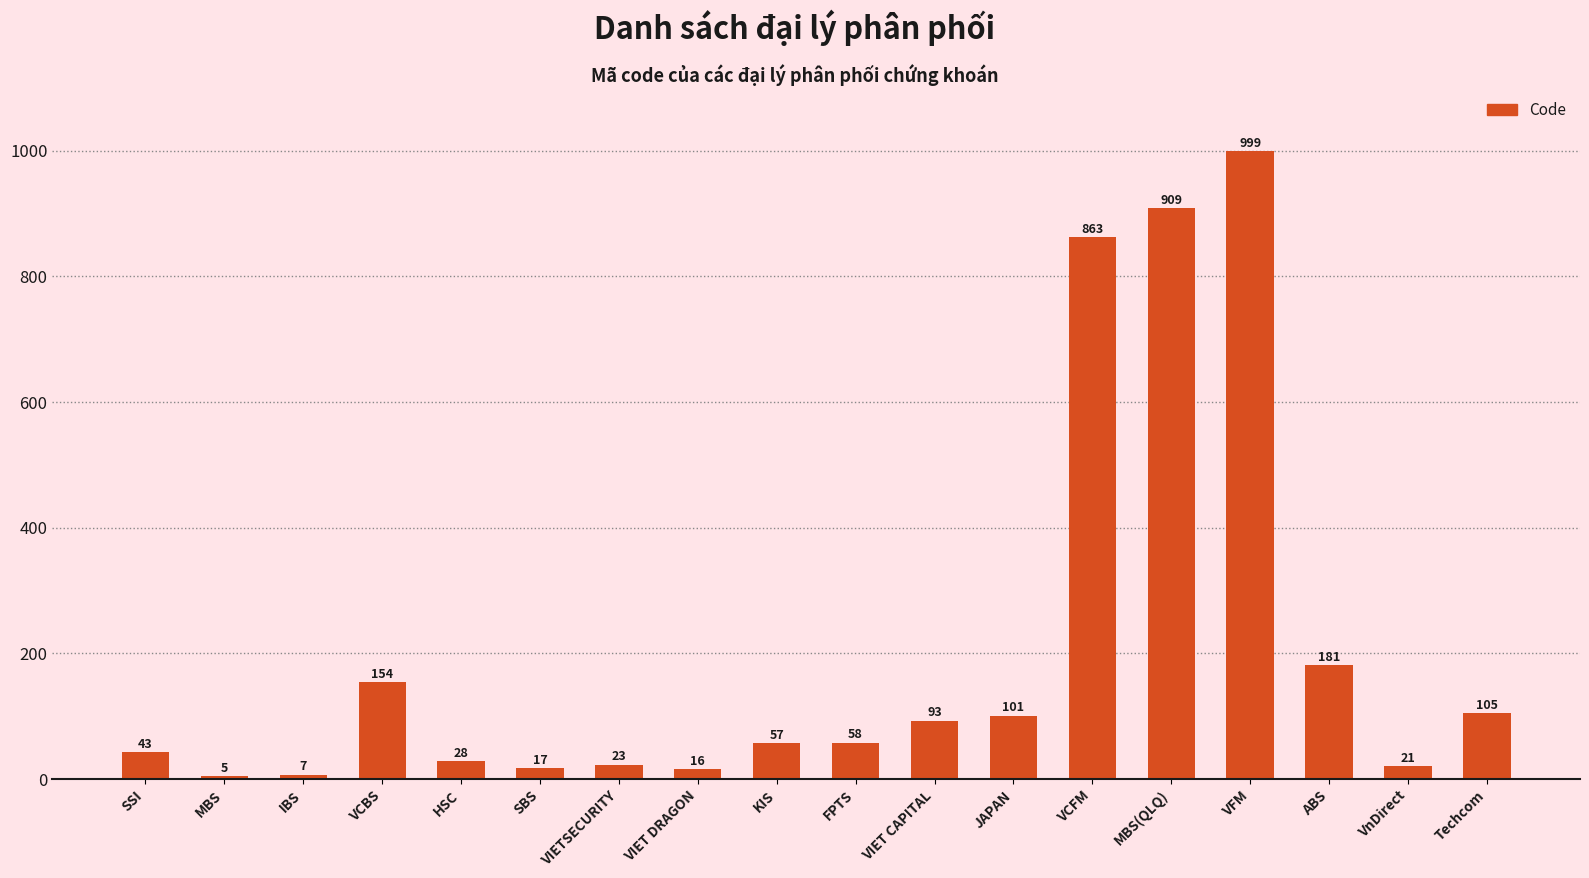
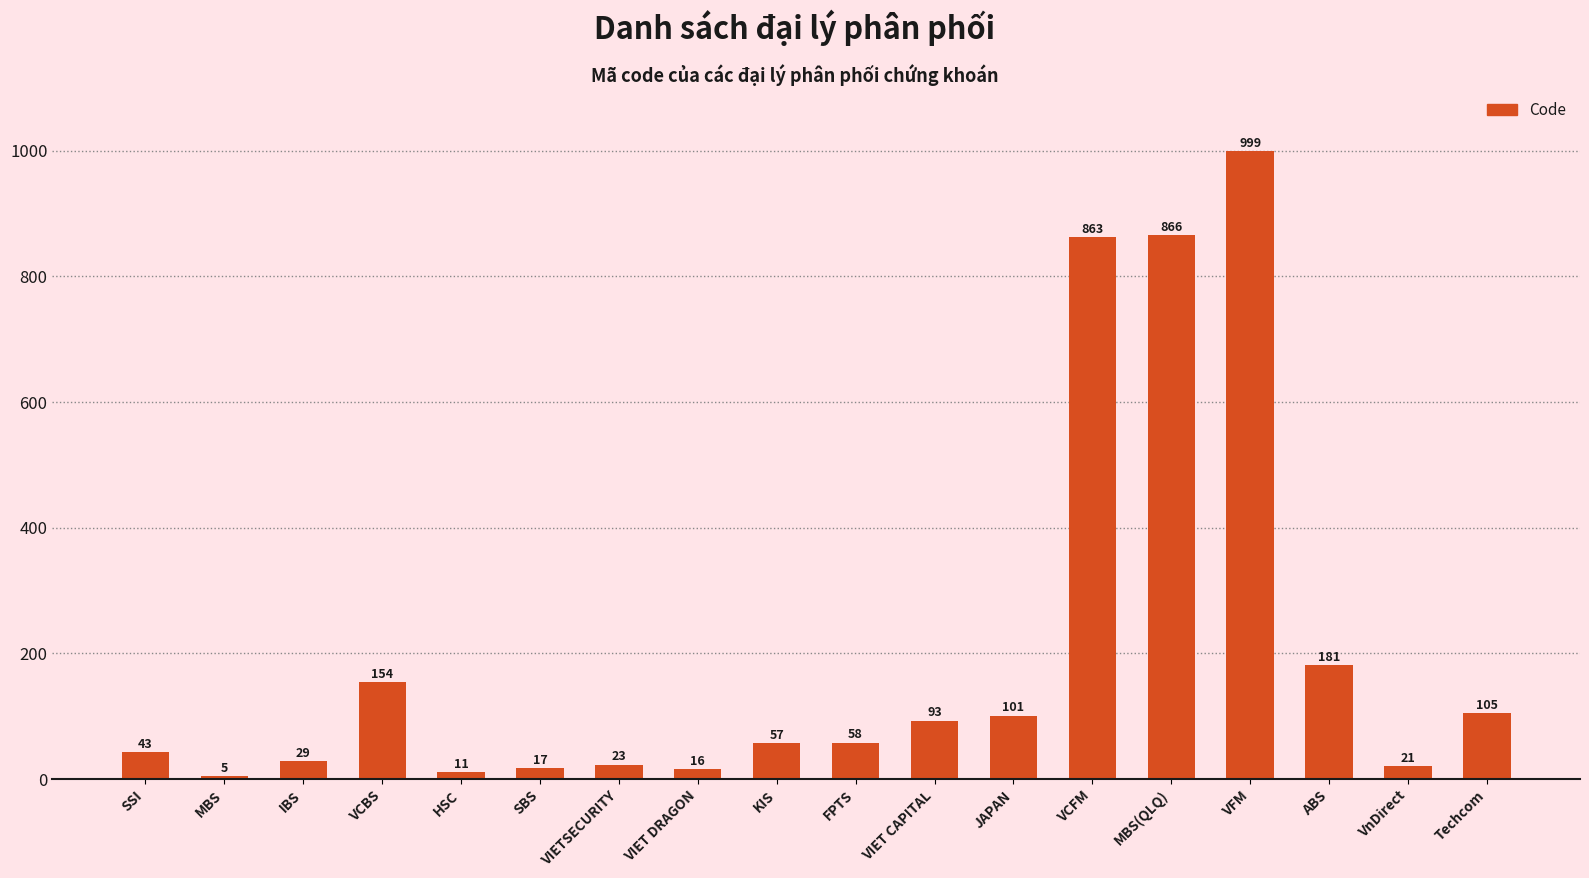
IBS: 7 -> 29
HSC: 28 -> 11
MBS(QLQ): 909 -> 866
